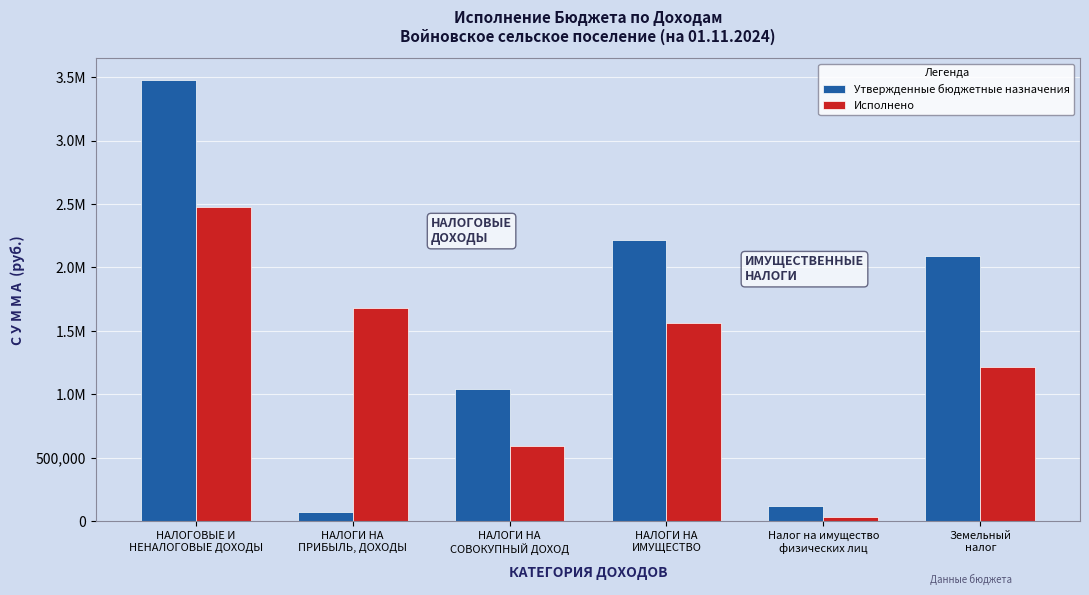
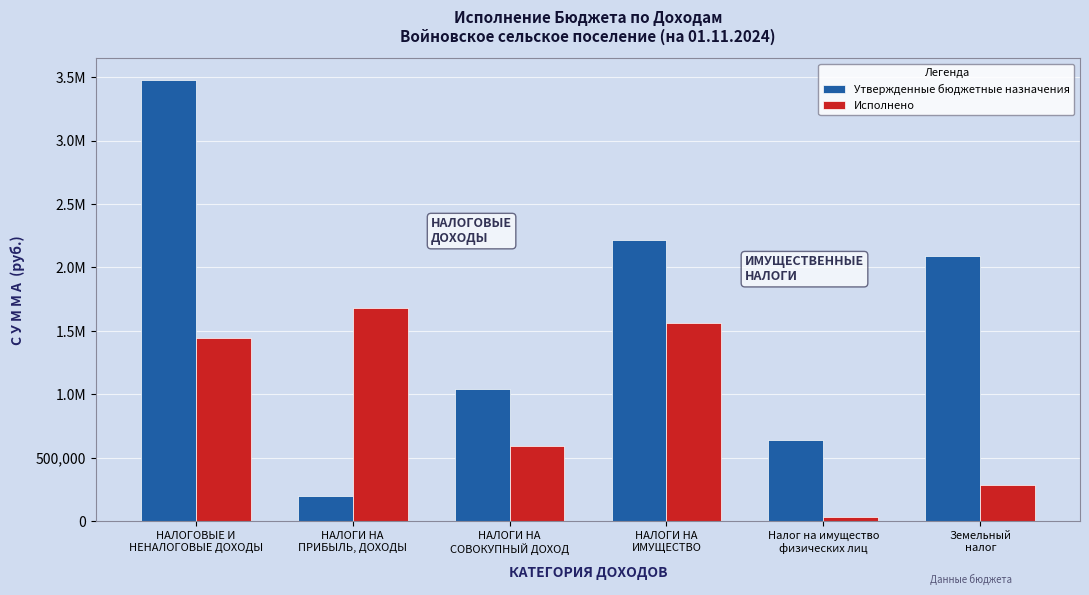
Исполнено, НАЛОГОВЫЕ И НЕНАЛОГОВЫЕ ДОХОДЫ: 2,480,000 -> 1,440,000
Утвержденные бюджетные назначения, НАЛОГИ НА ПРИБЫЛЬ, ДОХОДЫ: 70,000 -> 200,000
Утвержденные бюджетные назначения, Налог на имущество физических лиц: 120,000 -> 640,000
Исполнено, Земельный налог: 1,210,000 -> 280,000
